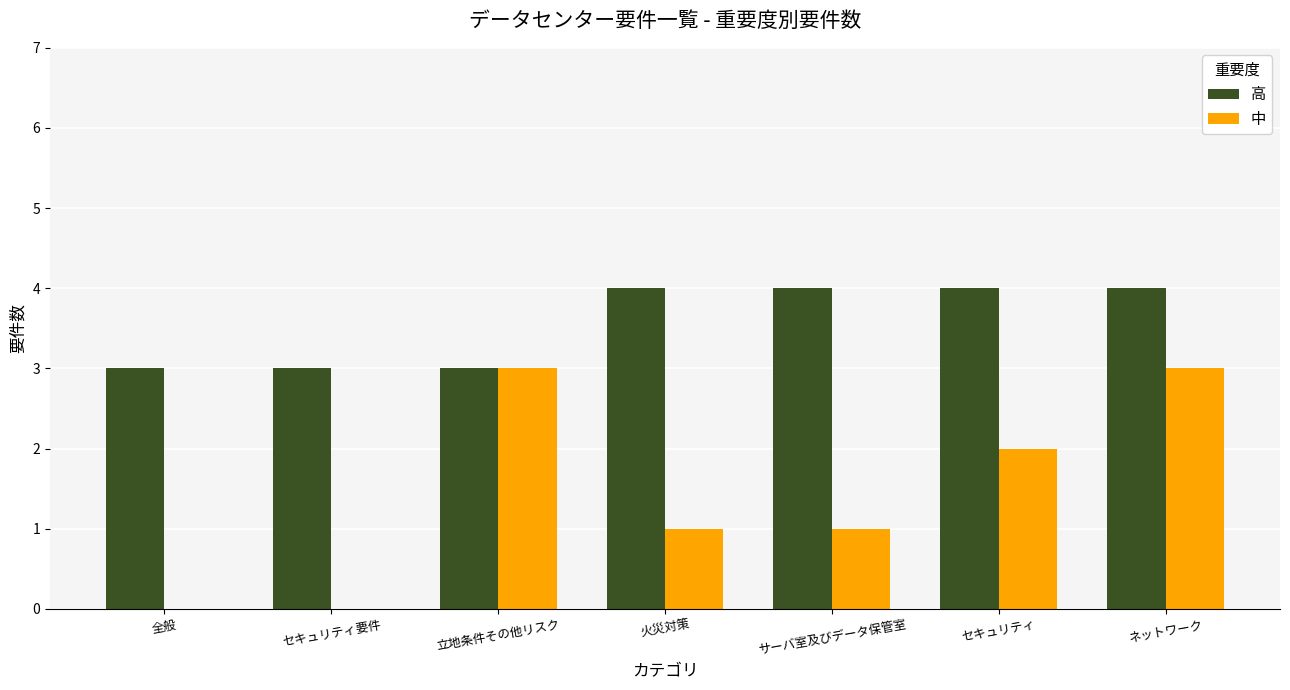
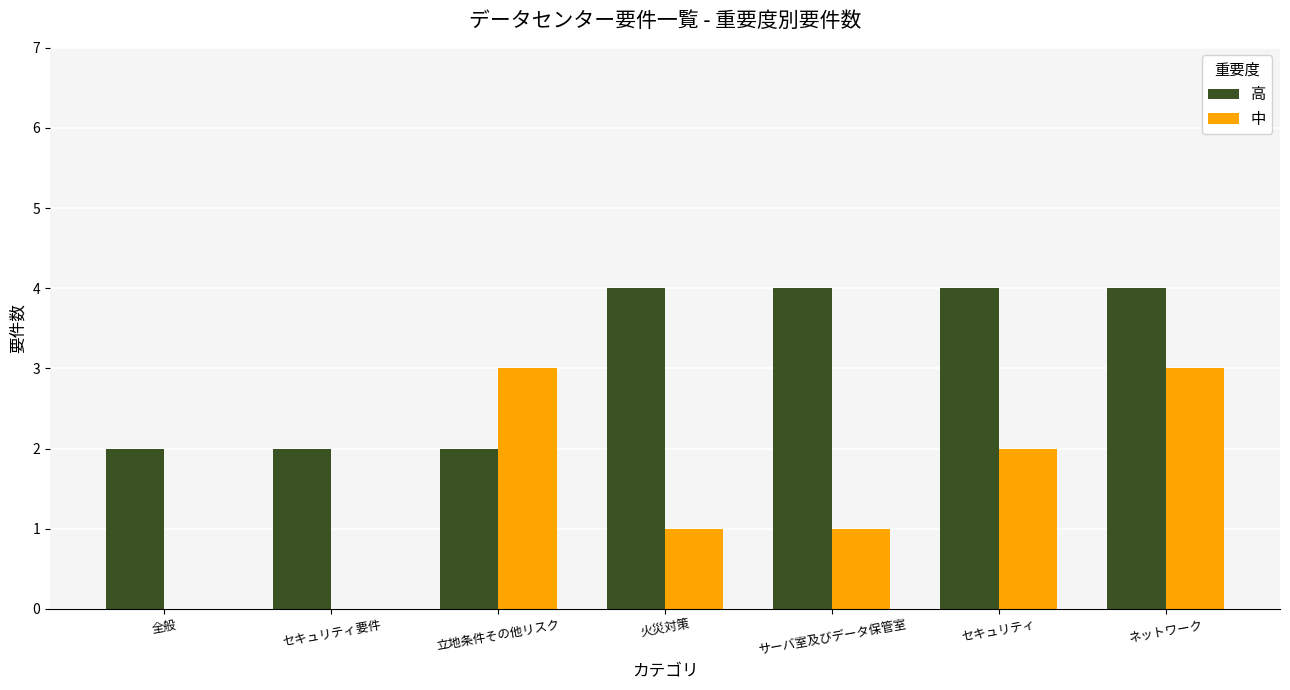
高, 全般: 3 -> 2
高, セキュリティ要件: 3 -> 2
高, 立地条件その他リスク: 3 -> 2
